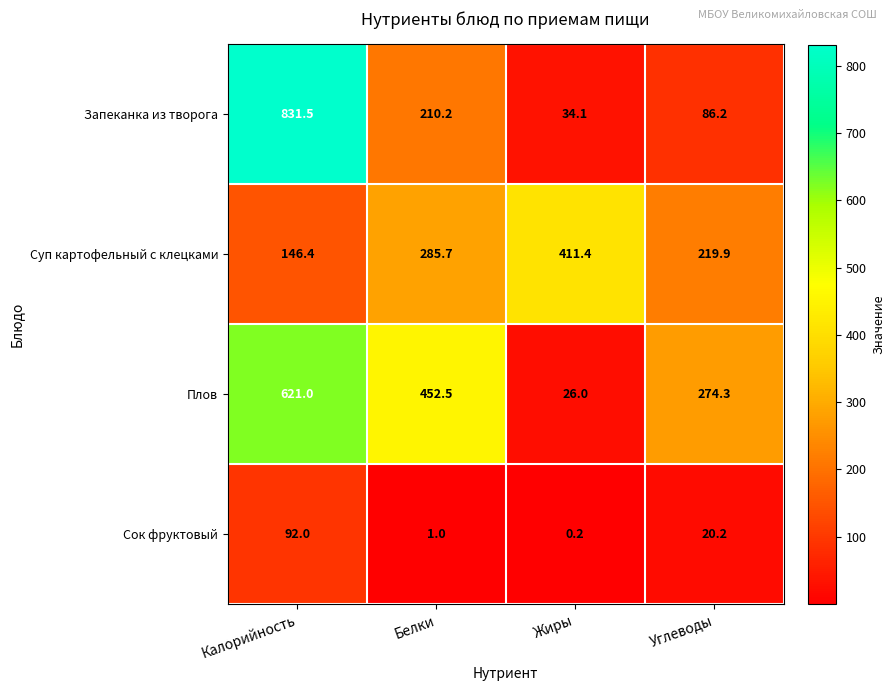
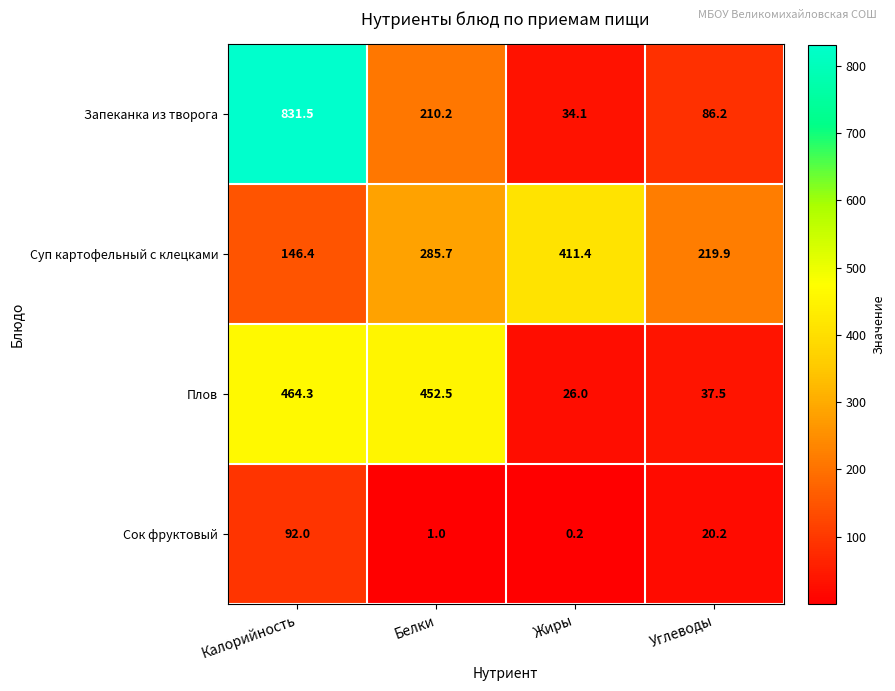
Плов, Калорийность: 621.0 -> 464.3
Плов, Углеводы: 274.3 -> 37.5
